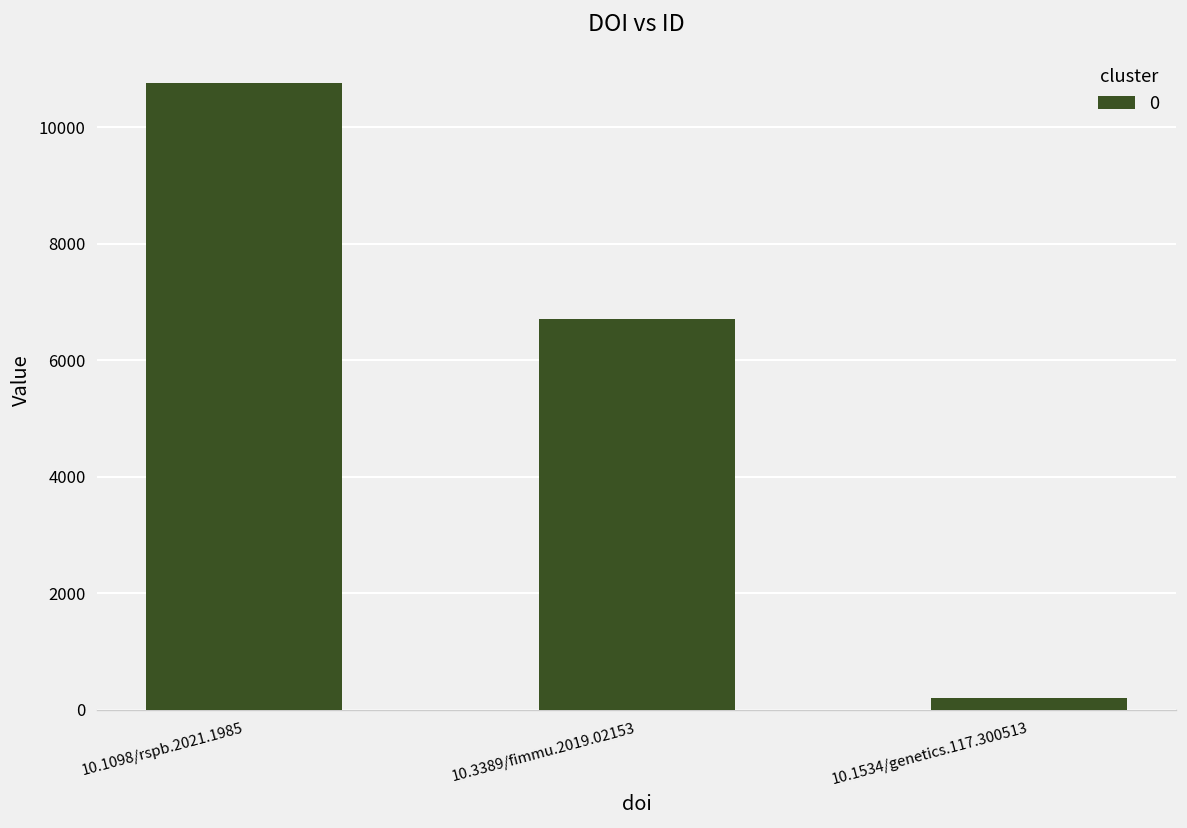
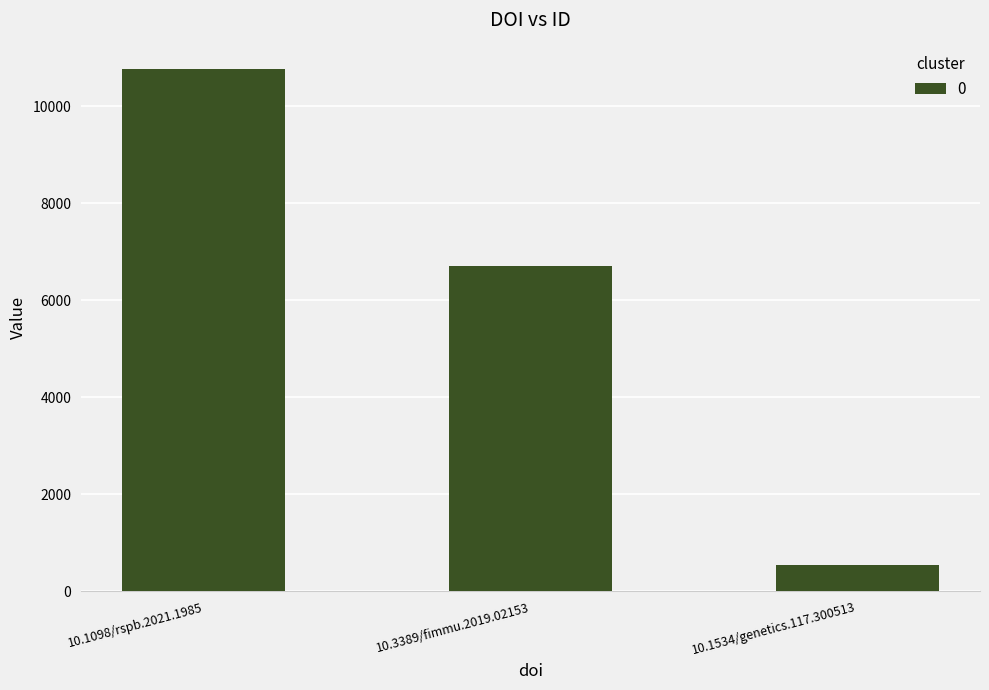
10.1534/genetics.117.300513: 200 -> 500
